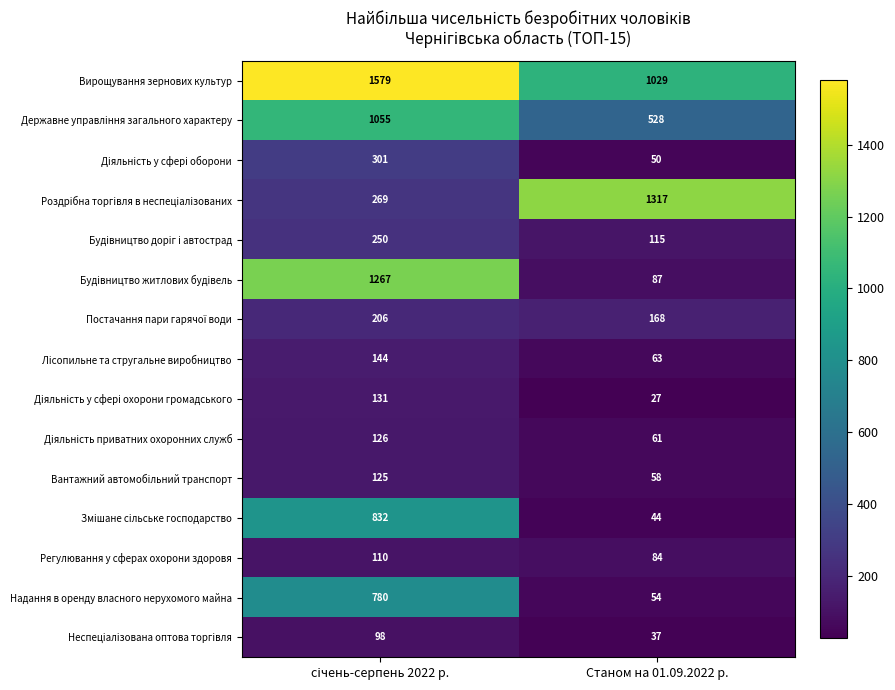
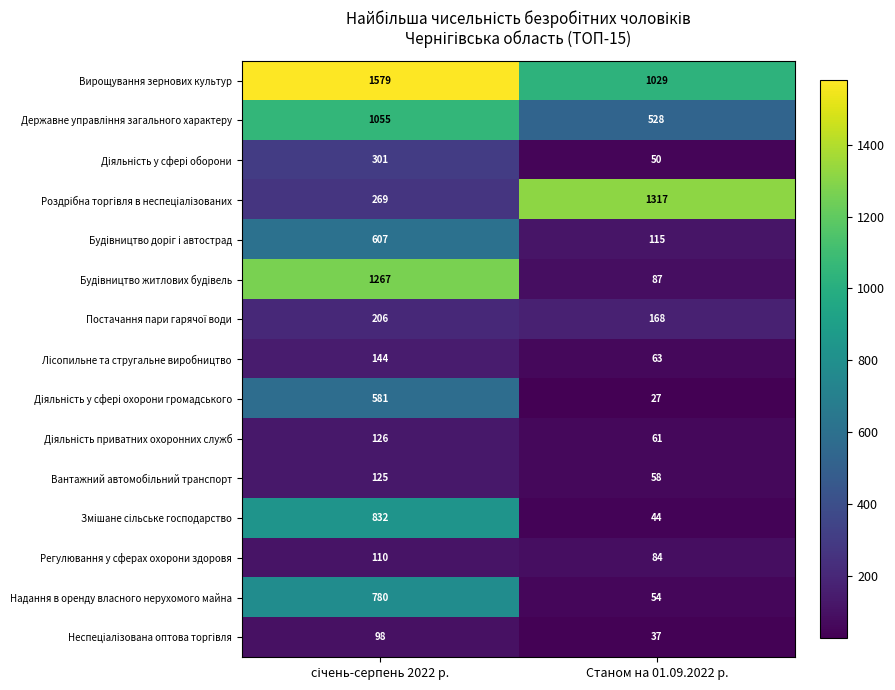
Будівництво доріг і автострад, січень-серпень 2022 р.: 250 -> 607
Діяльність у сфері охорони громадського, січень-серпень 2022 р.: 131 -> 581
